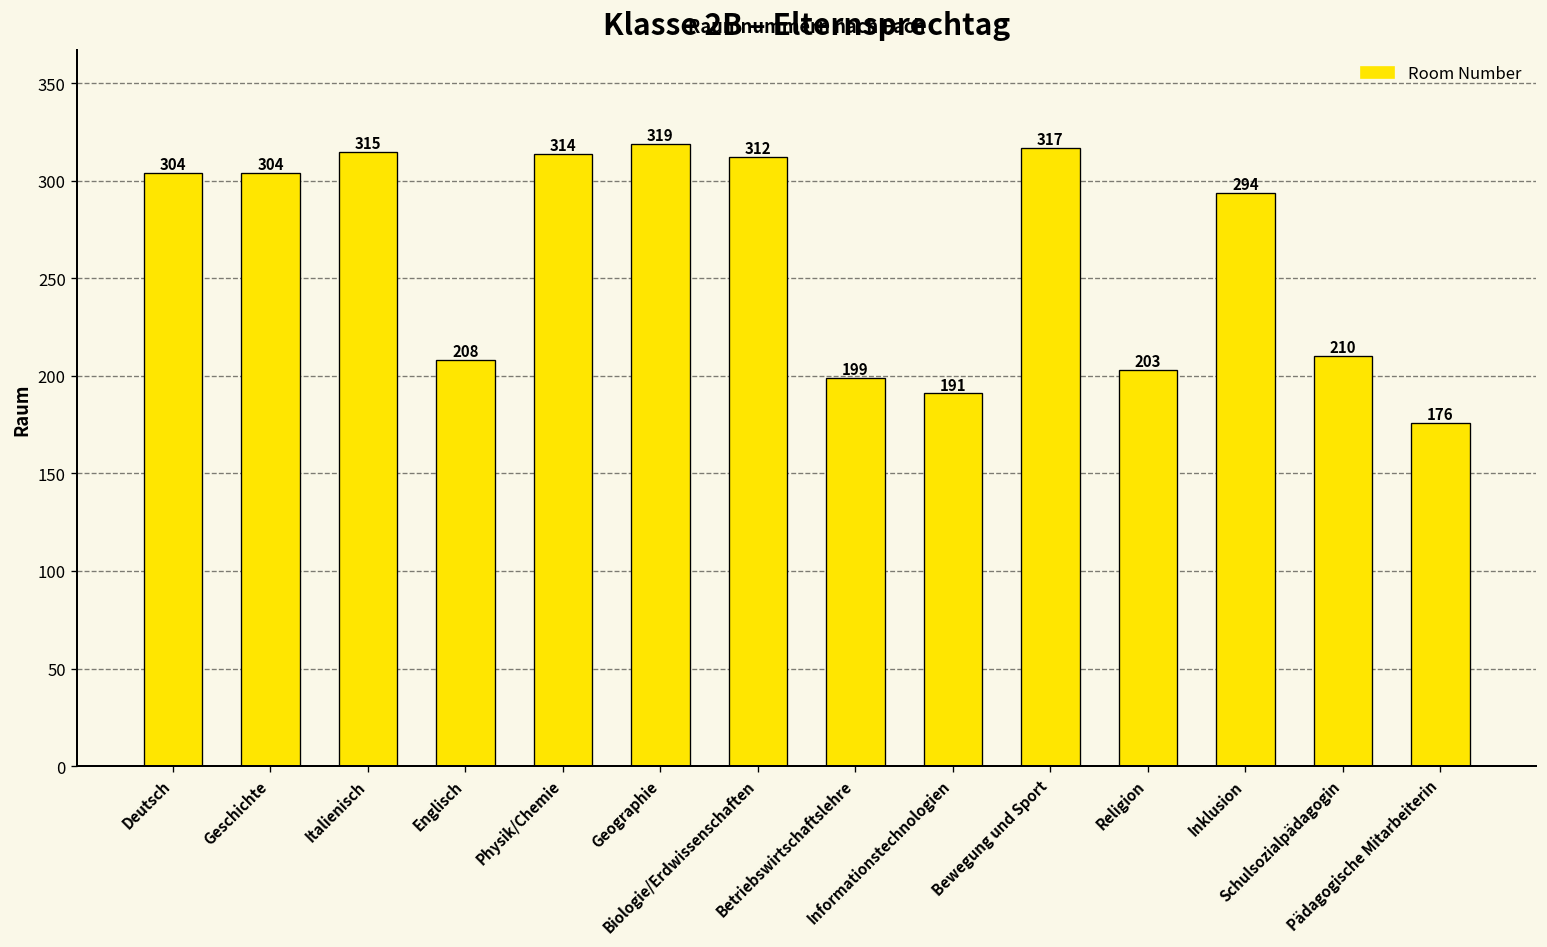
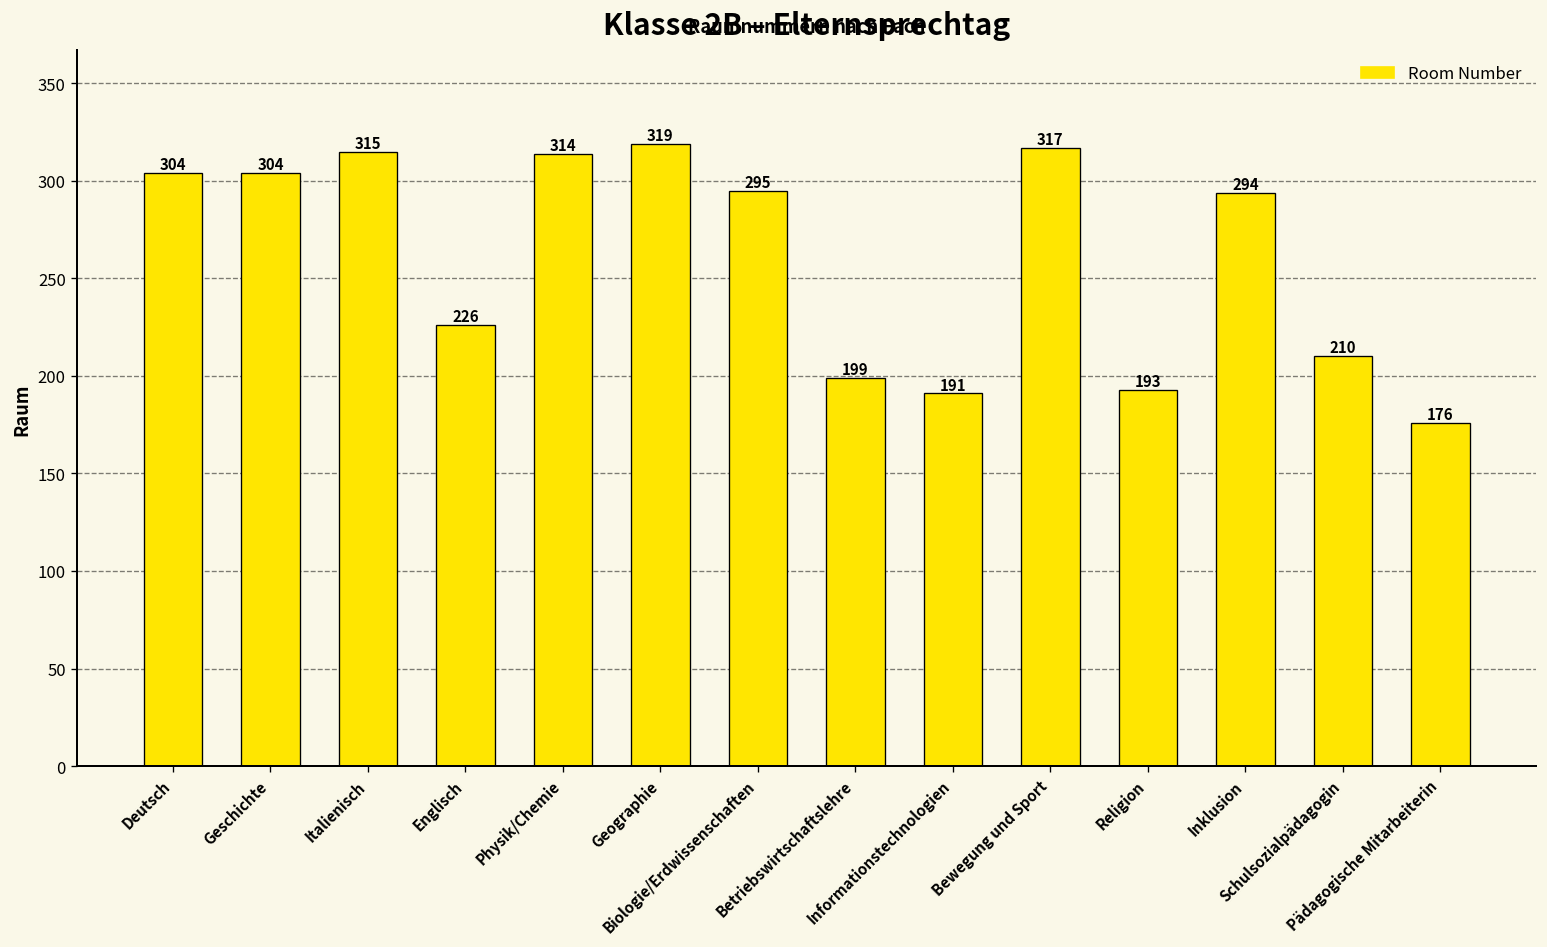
Englisch: 208 -> 226
Biologie/Erdwissenschaften: 312 -> 295
Religion: 203 -> 193
